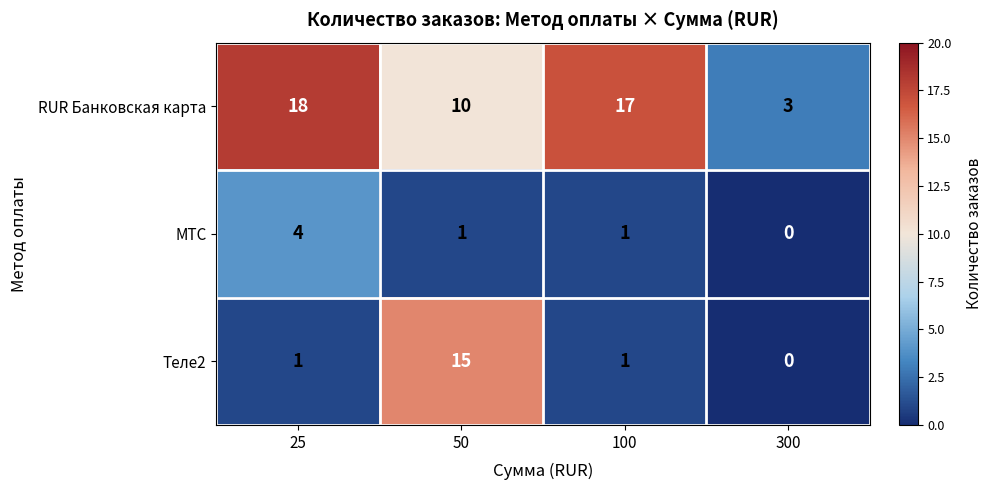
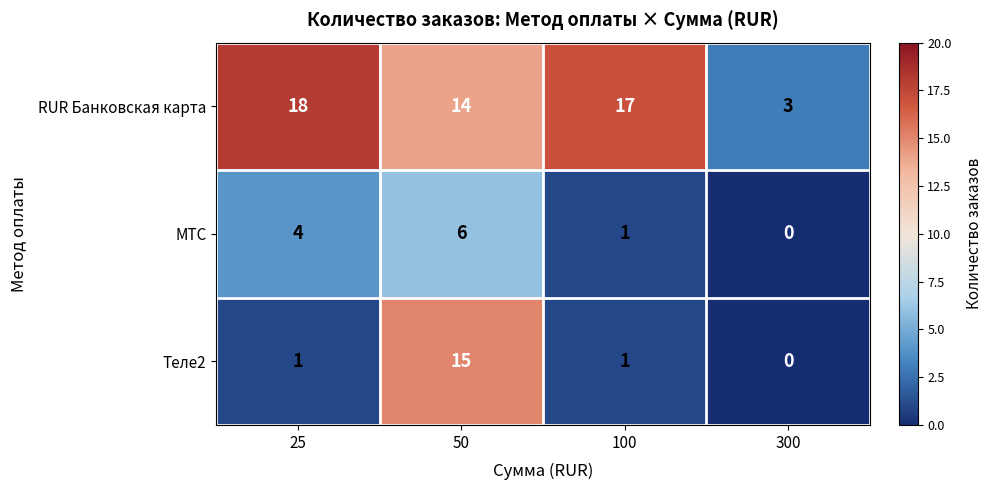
RUR Банковская карта, 50: 10 -> 14
МТС, 50: 1 -> 6
